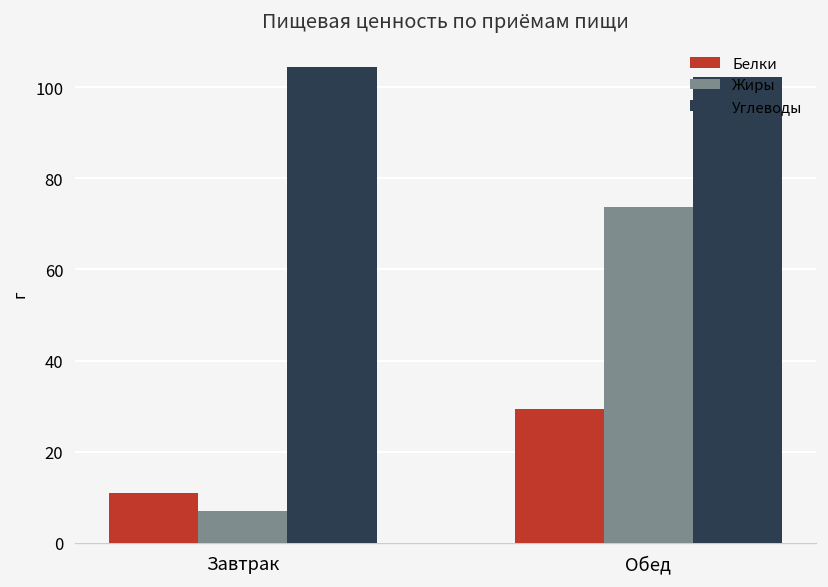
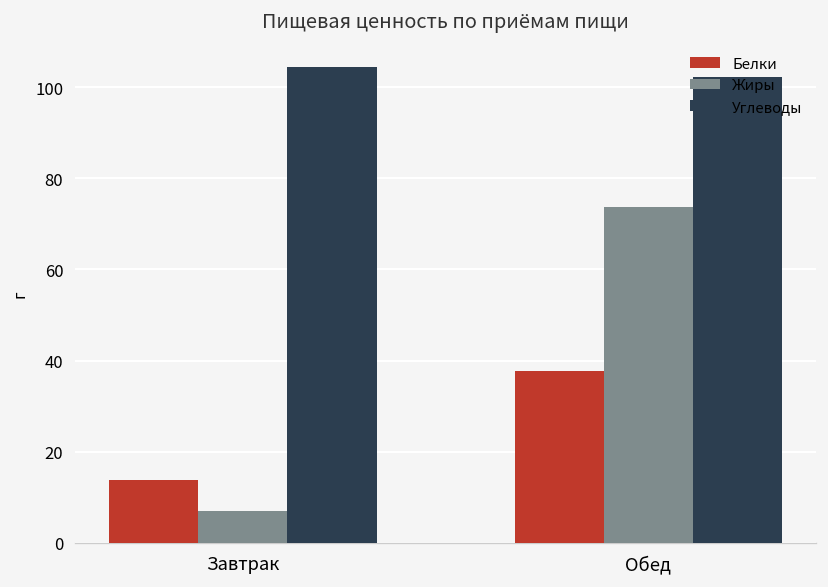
Белки, Завтрак: 11 -> 14
Белки, Обед: 29 -> 38
